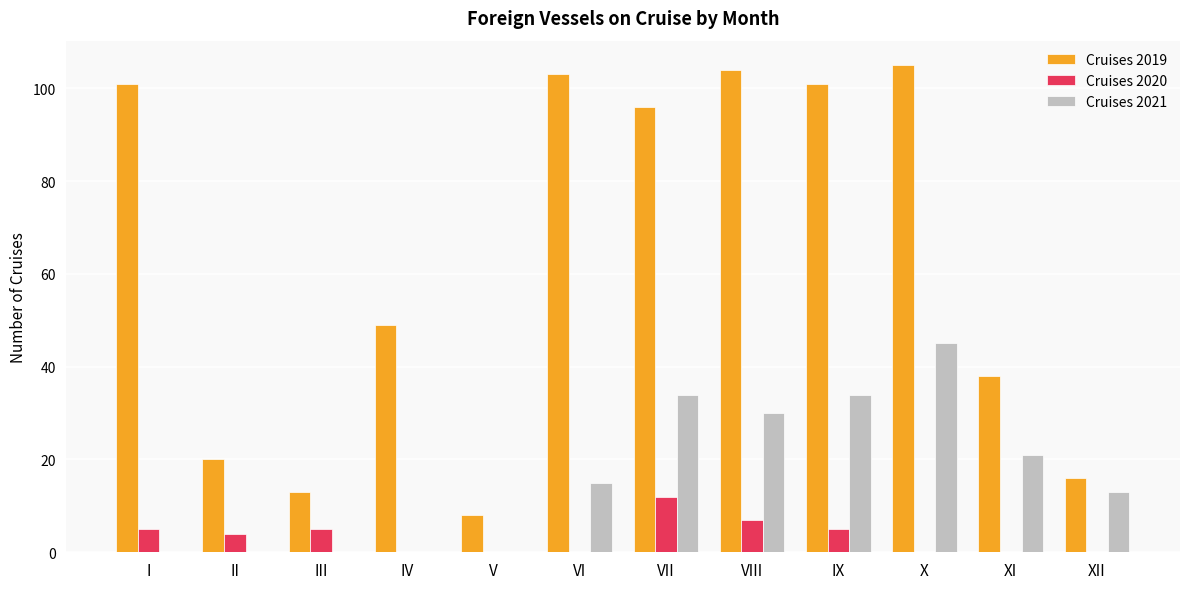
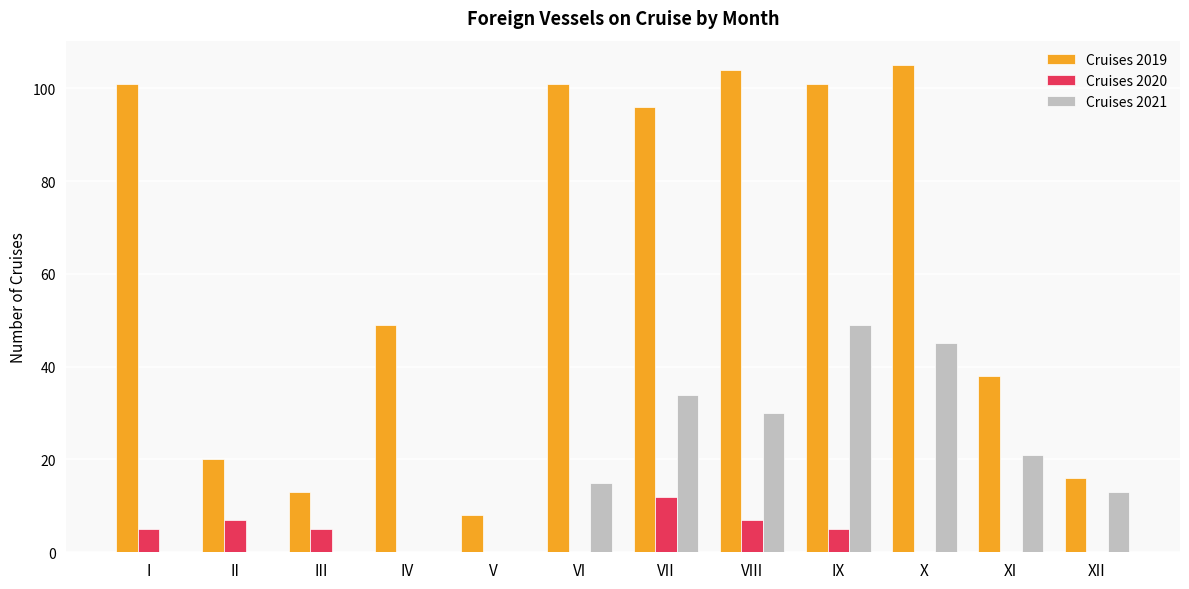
Cruises 2020, II: 4 -> 7
Cruises 2019, VI: 103 -> 101
Cruises 2021, IX: 34 -> 49
